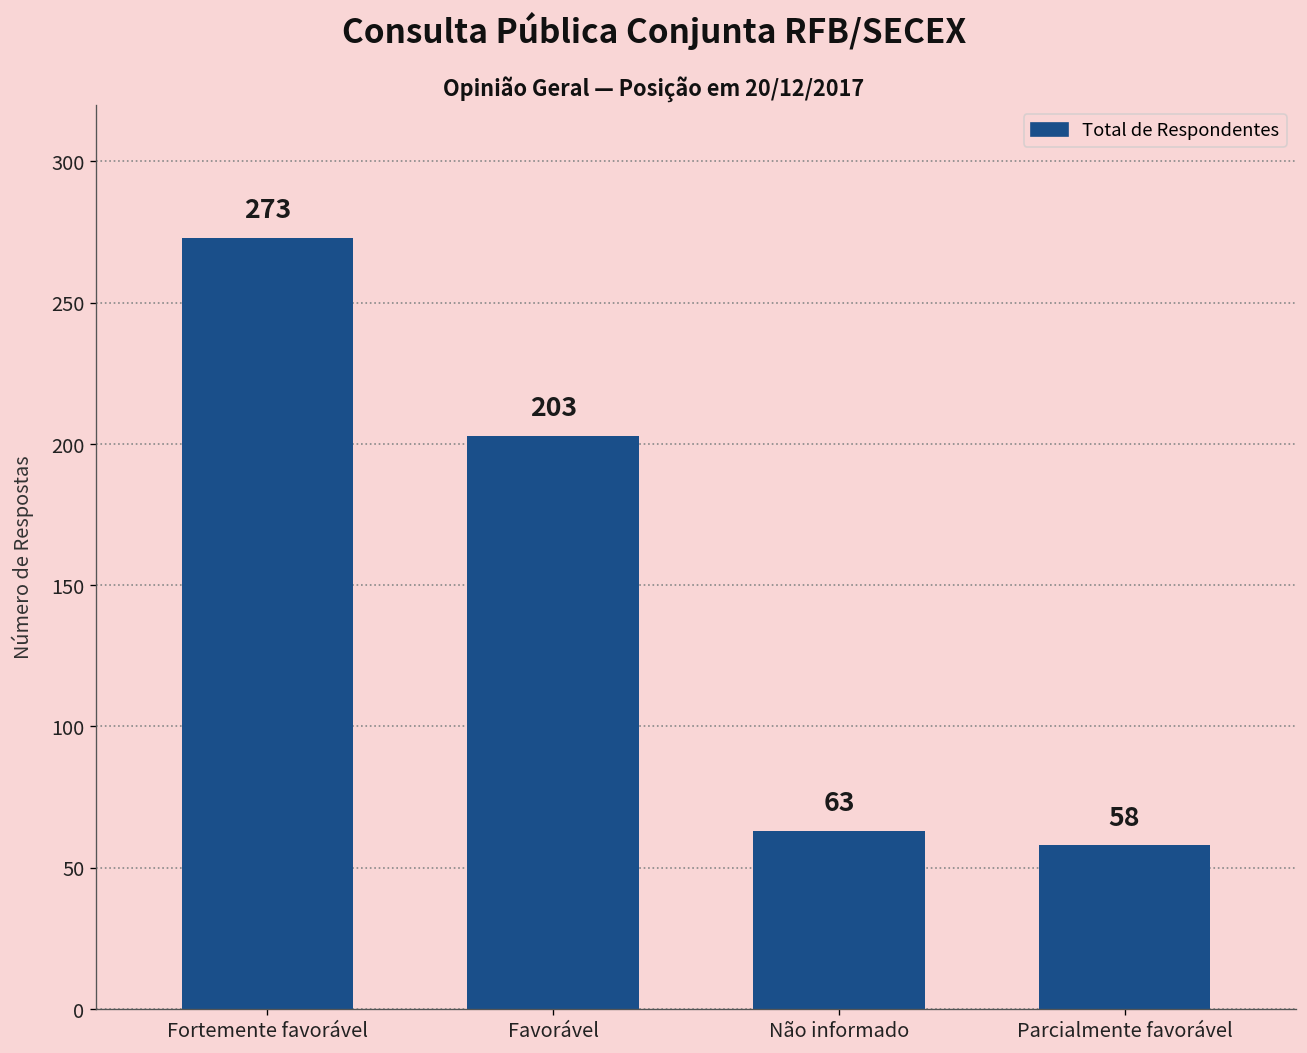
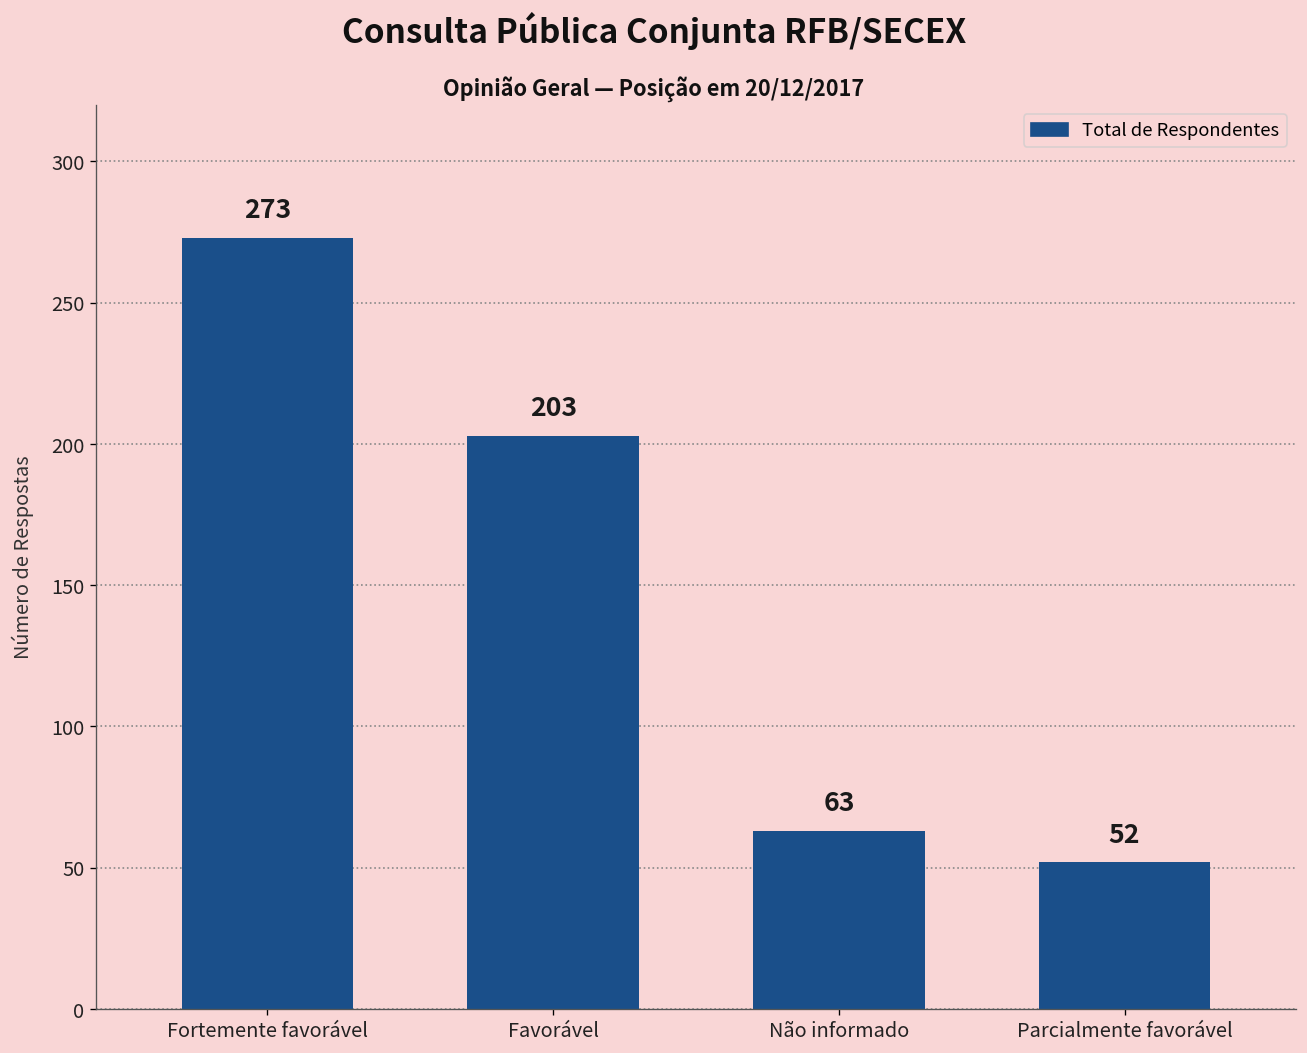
Parcialmente favorável: 58 -> 52
